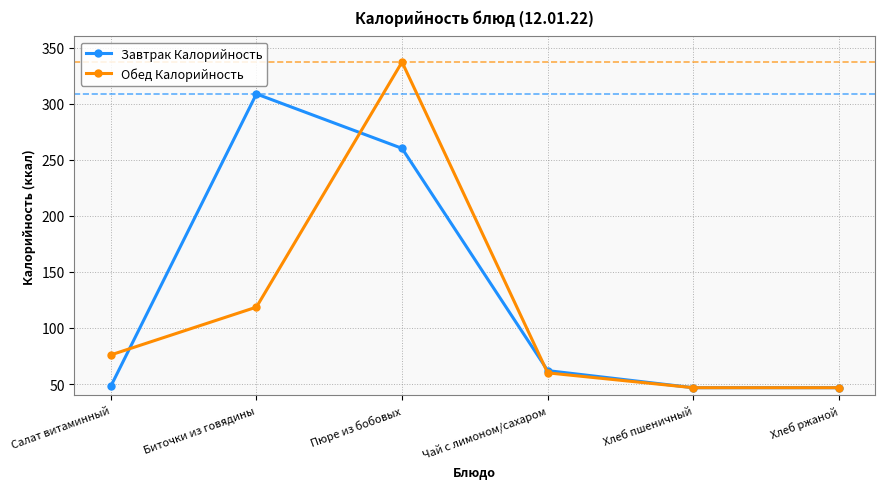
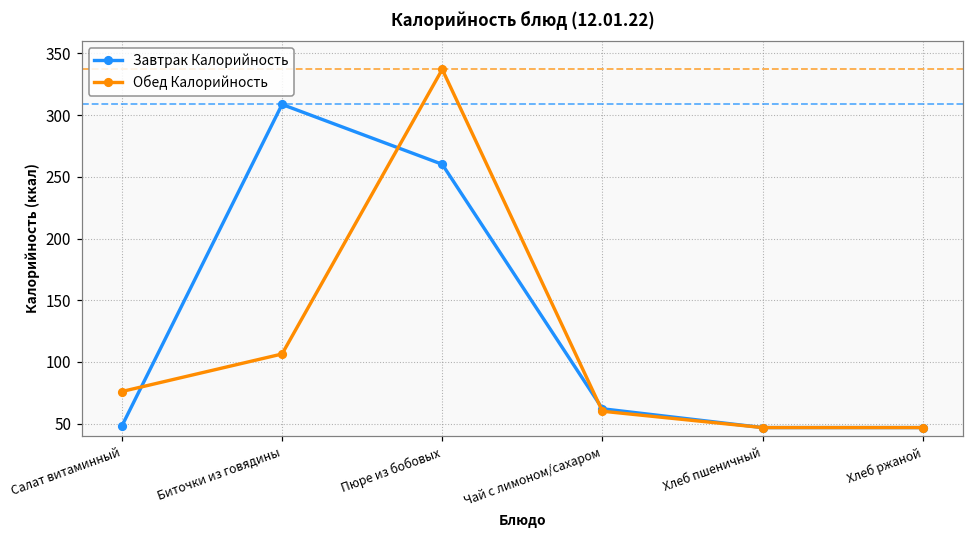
Обед Калорийность, Биточки из говядины: 119 -> 106
